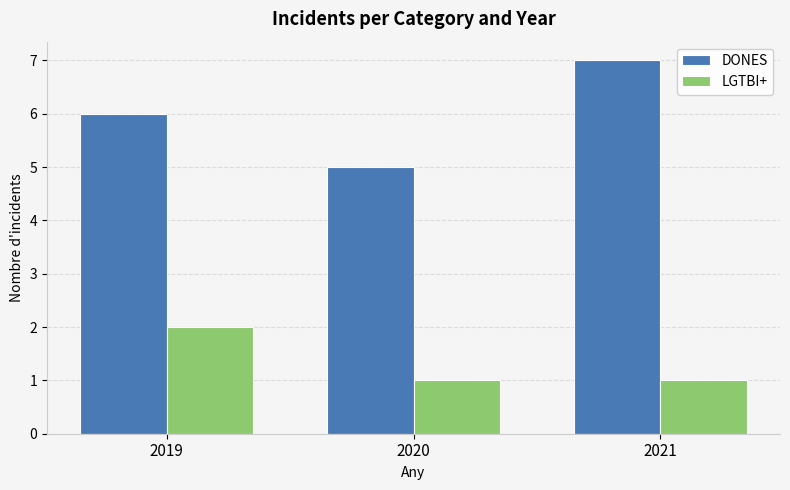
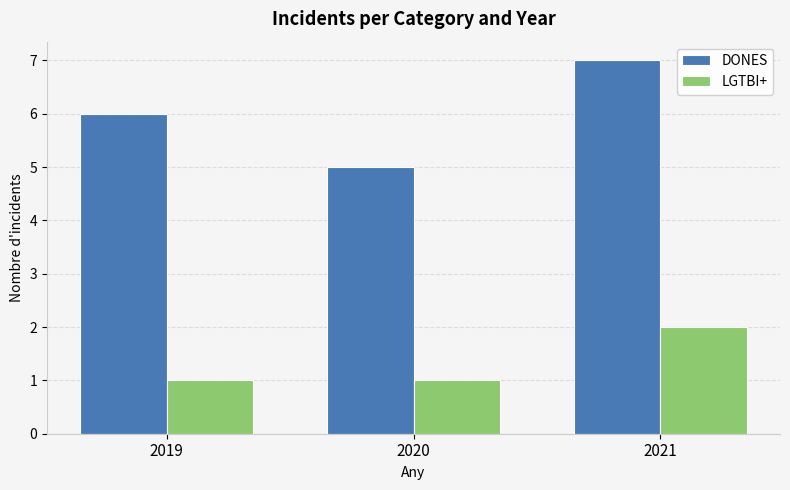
LGTBI+, 2019: 2 -> 1
LGTBI+, 2021: 1 -> 2
